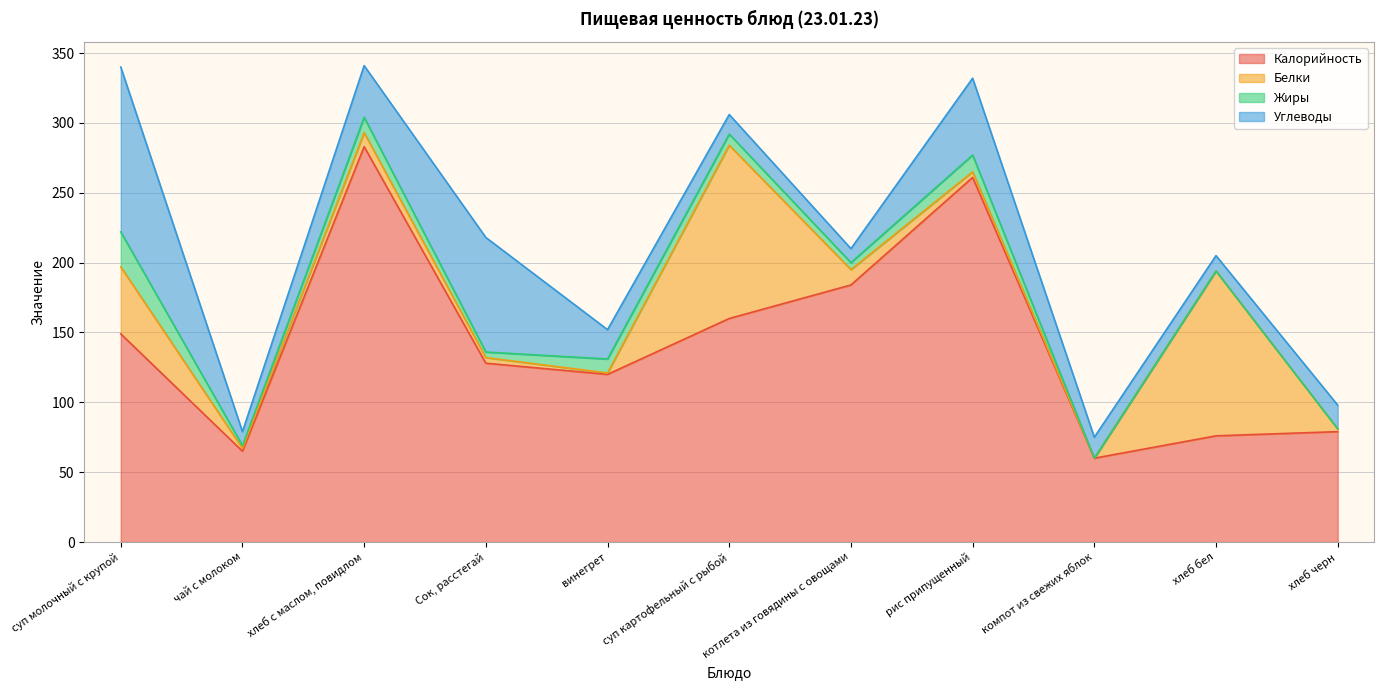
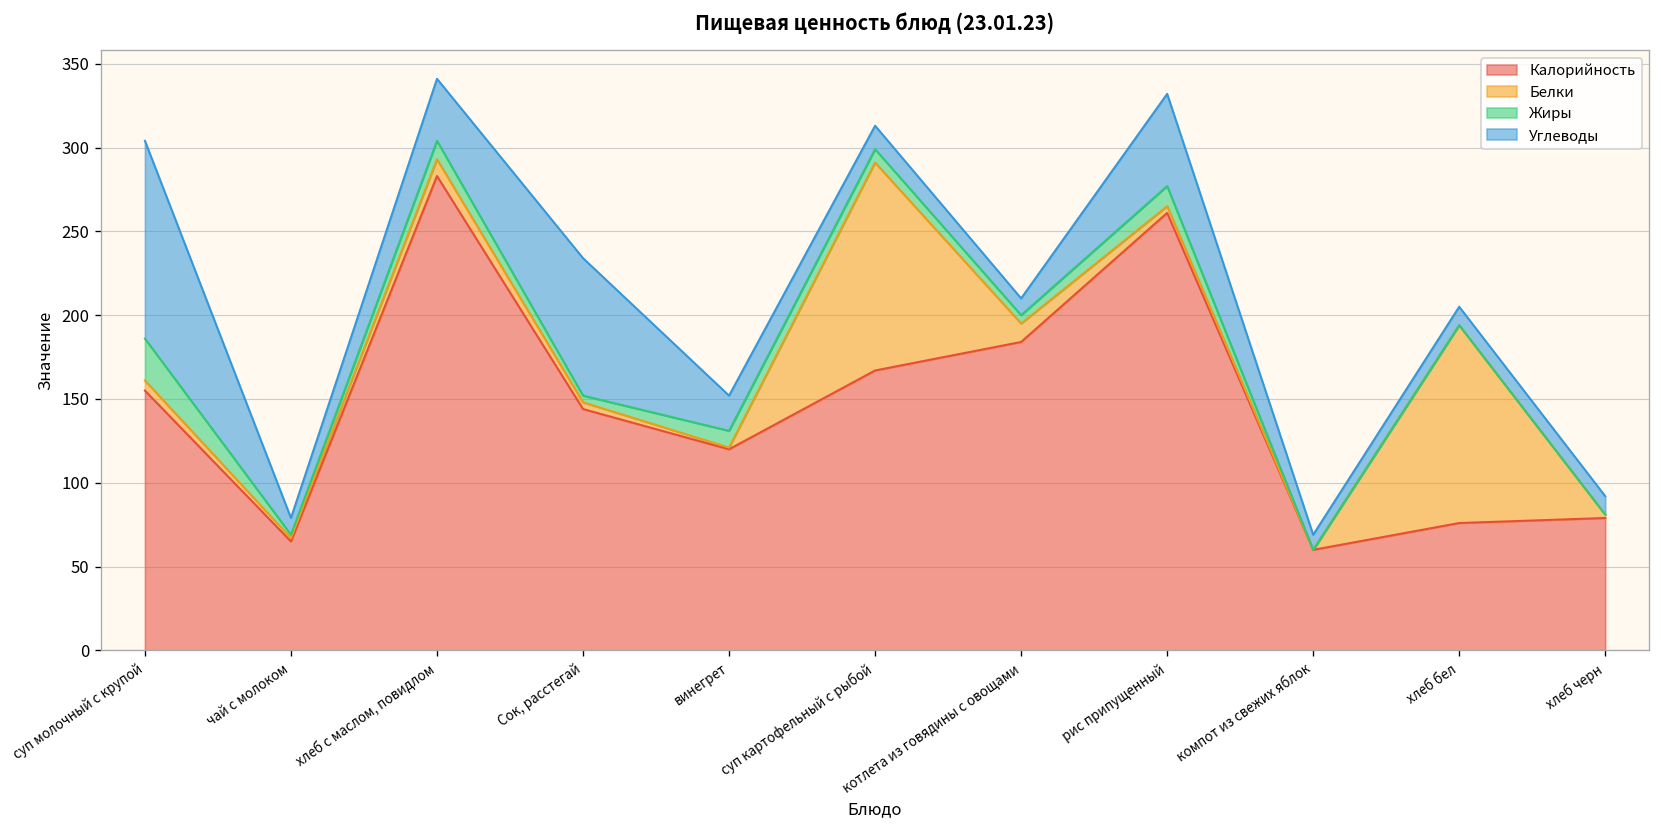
Калорийность, суп молочный с крупой: 149 -> 155
Белки, суп молочный с крупой: 48 -> 6
Калорийность, Сок, расстегай: 128 -> 144
Калорийность, суп картофельный с рыбой: 160 -> 167
Углеводы, компот из свежих яблок: 15 -> 9
Углеводы, хлеб черн: 17 -> 11
